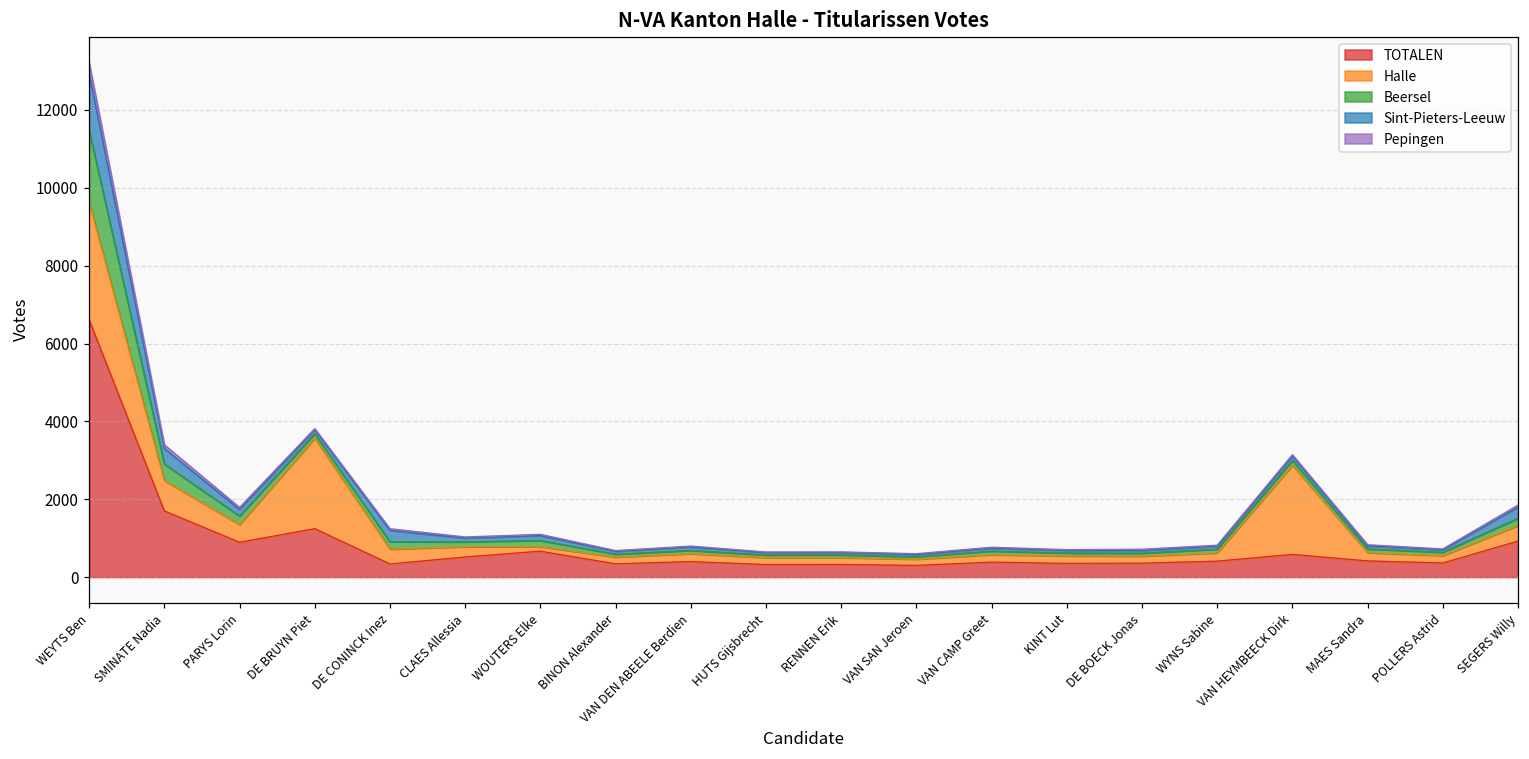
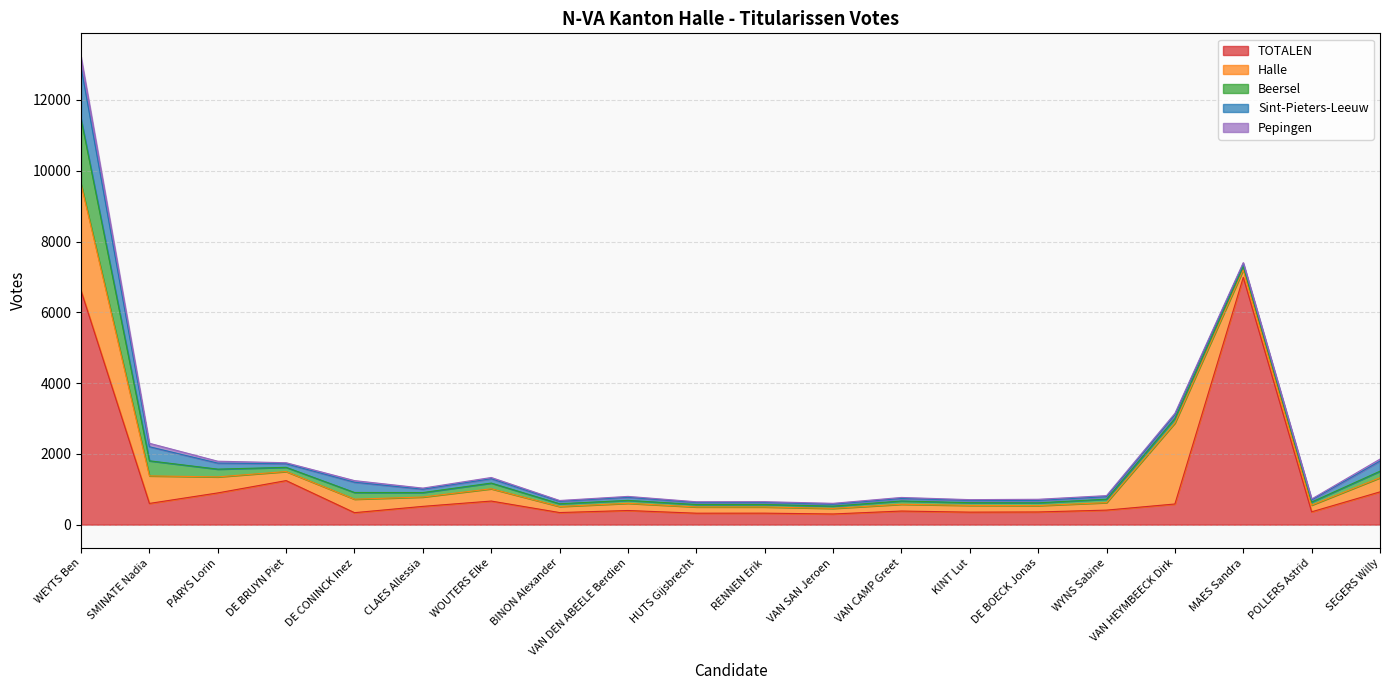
TOTALEN, SMINATE Nadia: 1700 -> 600
Halle, DE BRUYN Piet: 2300 -> 300
Halle, WOUTERS Elke: 100 -> 300
TOTALEN, MAES Sandra: 400 -> 7000
